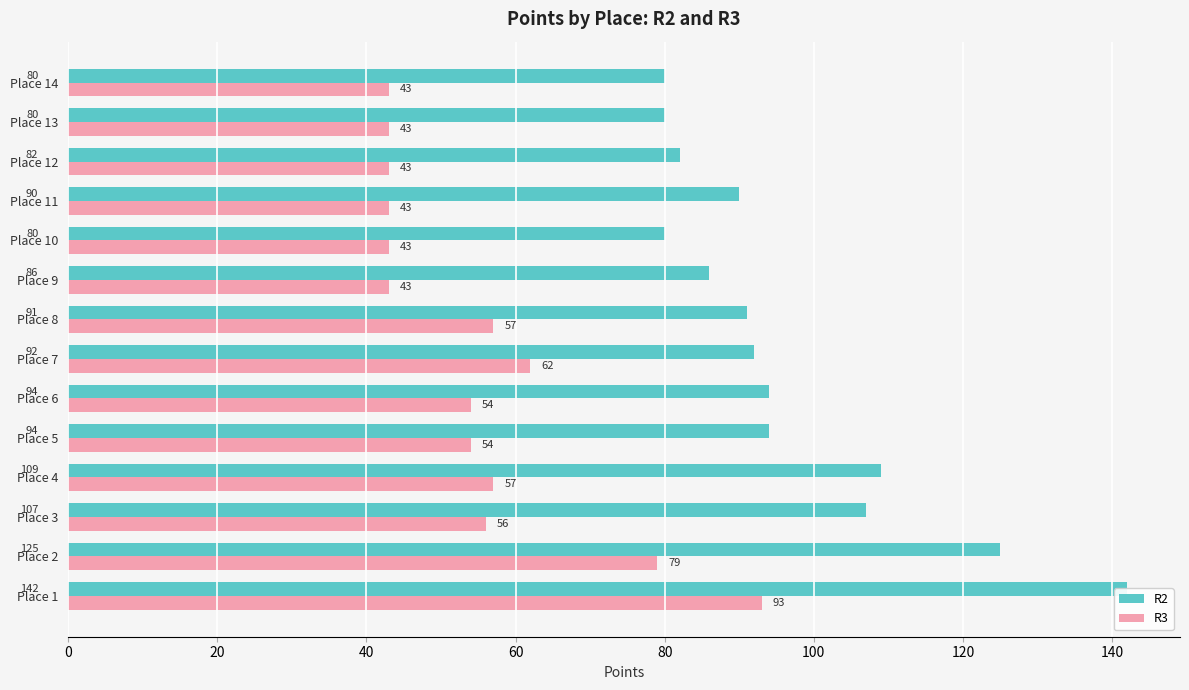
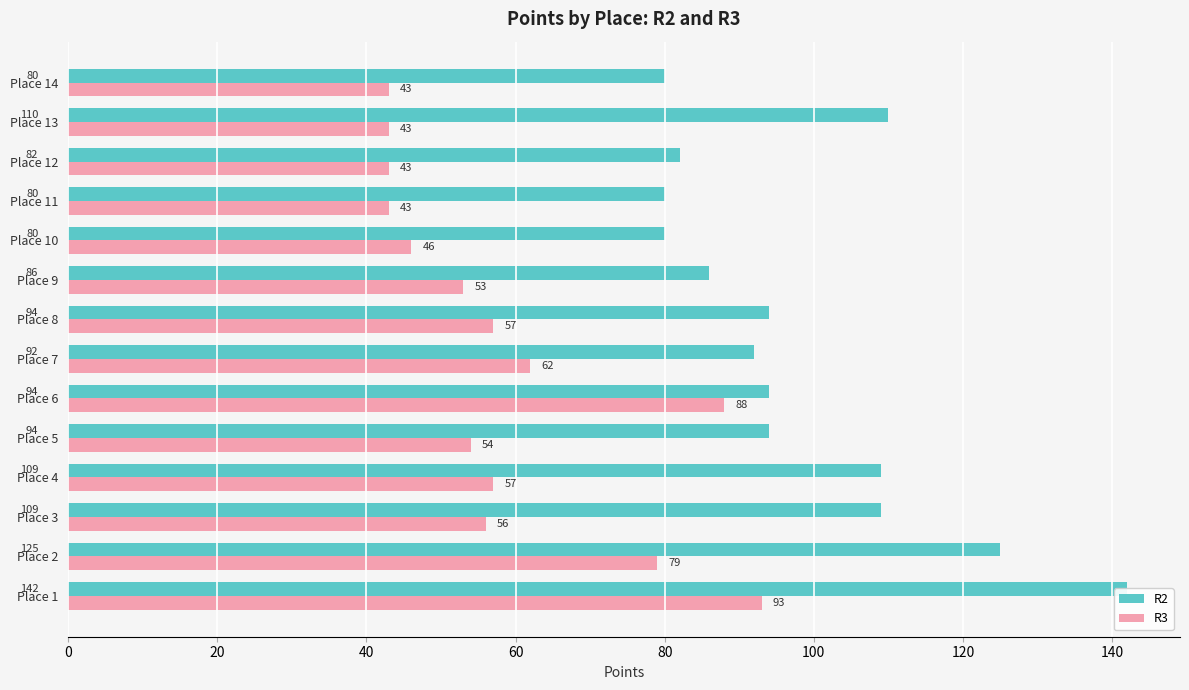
R2, Place 13: 80 -> 110
R2, Place 11: 90 -> 80
R3, Place 10: 43 -> 46
R3, Place 9: 43 -> 53
R2, Place 8: 91 -> 94
R3, Place 6: 54 -> 88
R2, Place 3: 107 -> 109
